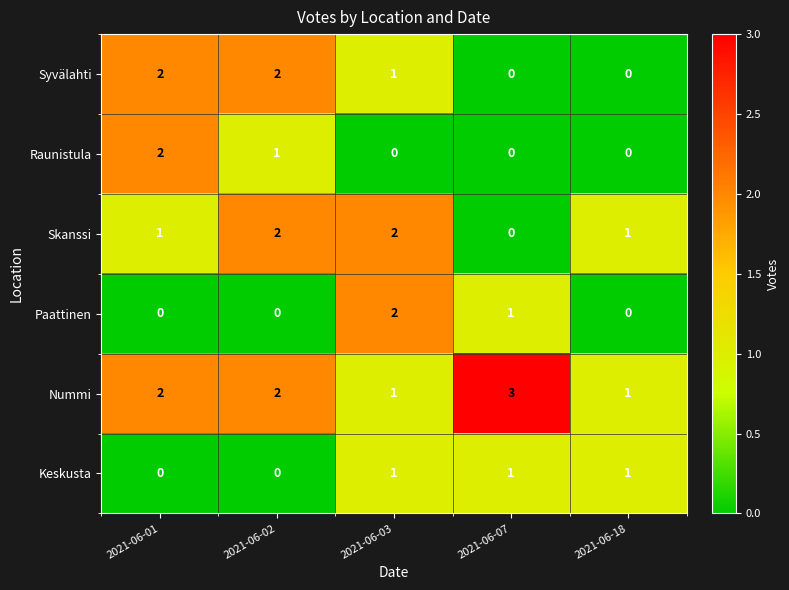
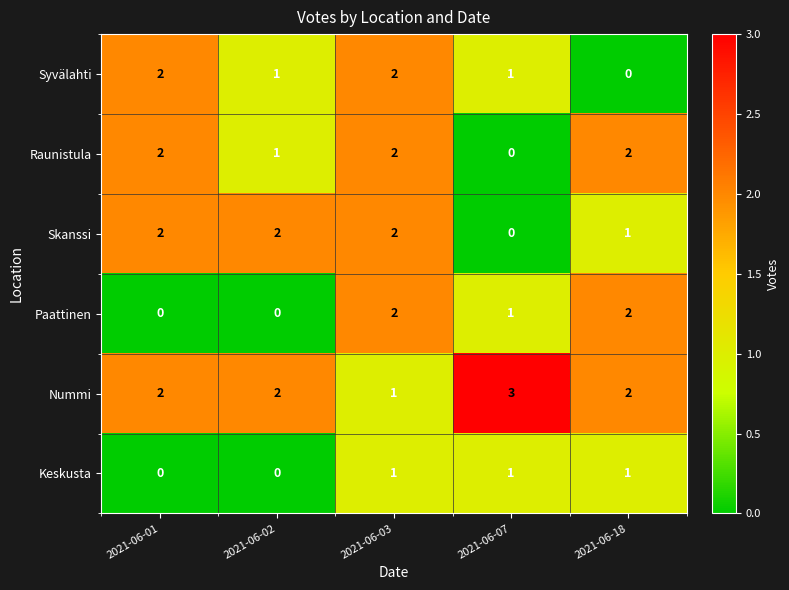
Syvälahti, 2021-06-02: 2 -> 1
Syvälahti, 2021-06-03: 1 -> 2
Syvälahti, 2021-06-07: 0 -> 1
Raunistula, 2021-06-03: 0 -> 2
Raunistula, 2021-06-18: 0 -> 2
Skanssi, 2021-06-01: 1 -> 2
Paattinen, 2021-06-18: 0 -> 2
Nummi, 2021-06-18: 1 -> 2
